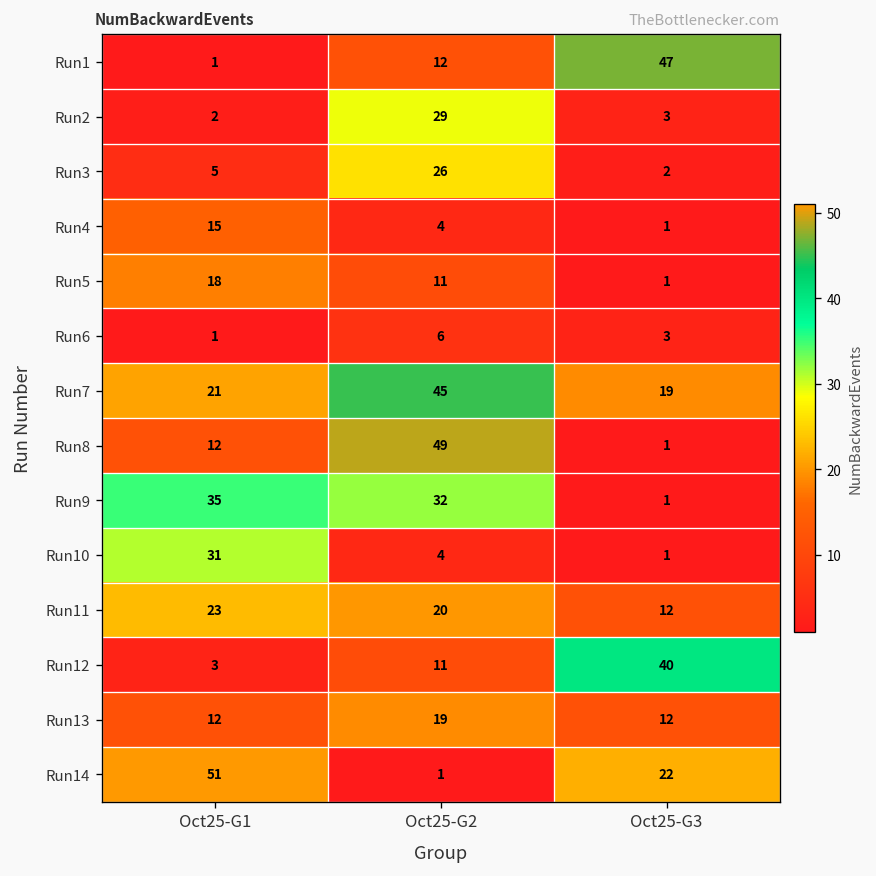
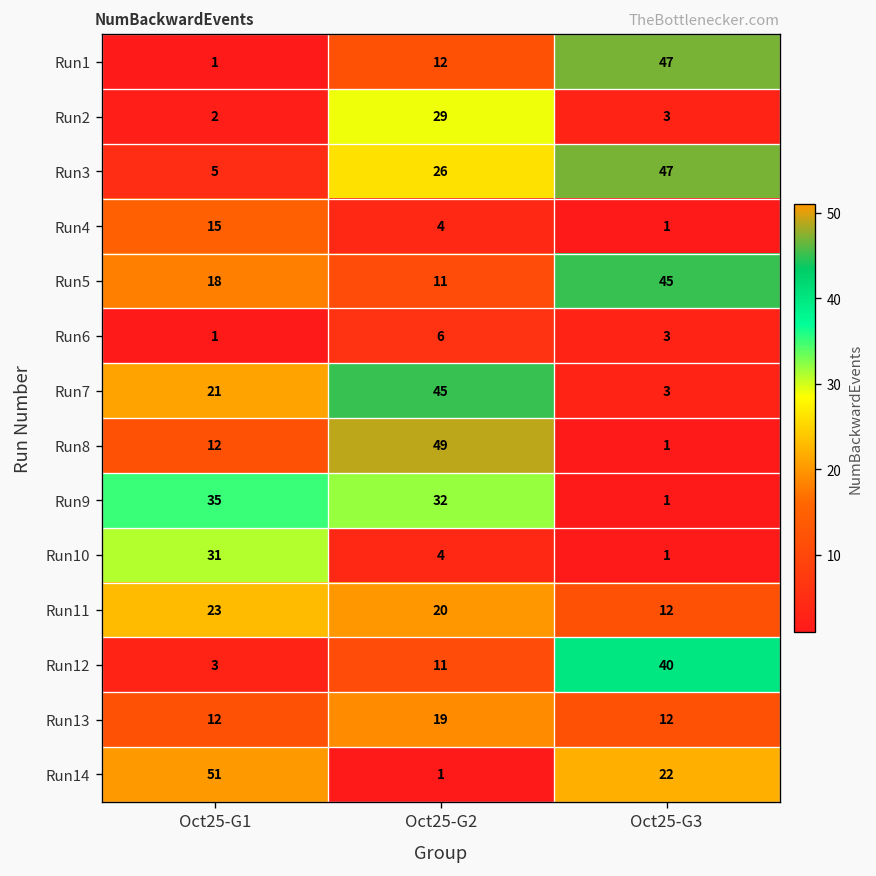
Run3, Oct25-G3: 2 -> 47
Run5, Oct25-G3: 1 -> 45
Run7, Oct25-G3: 19 -> 3
